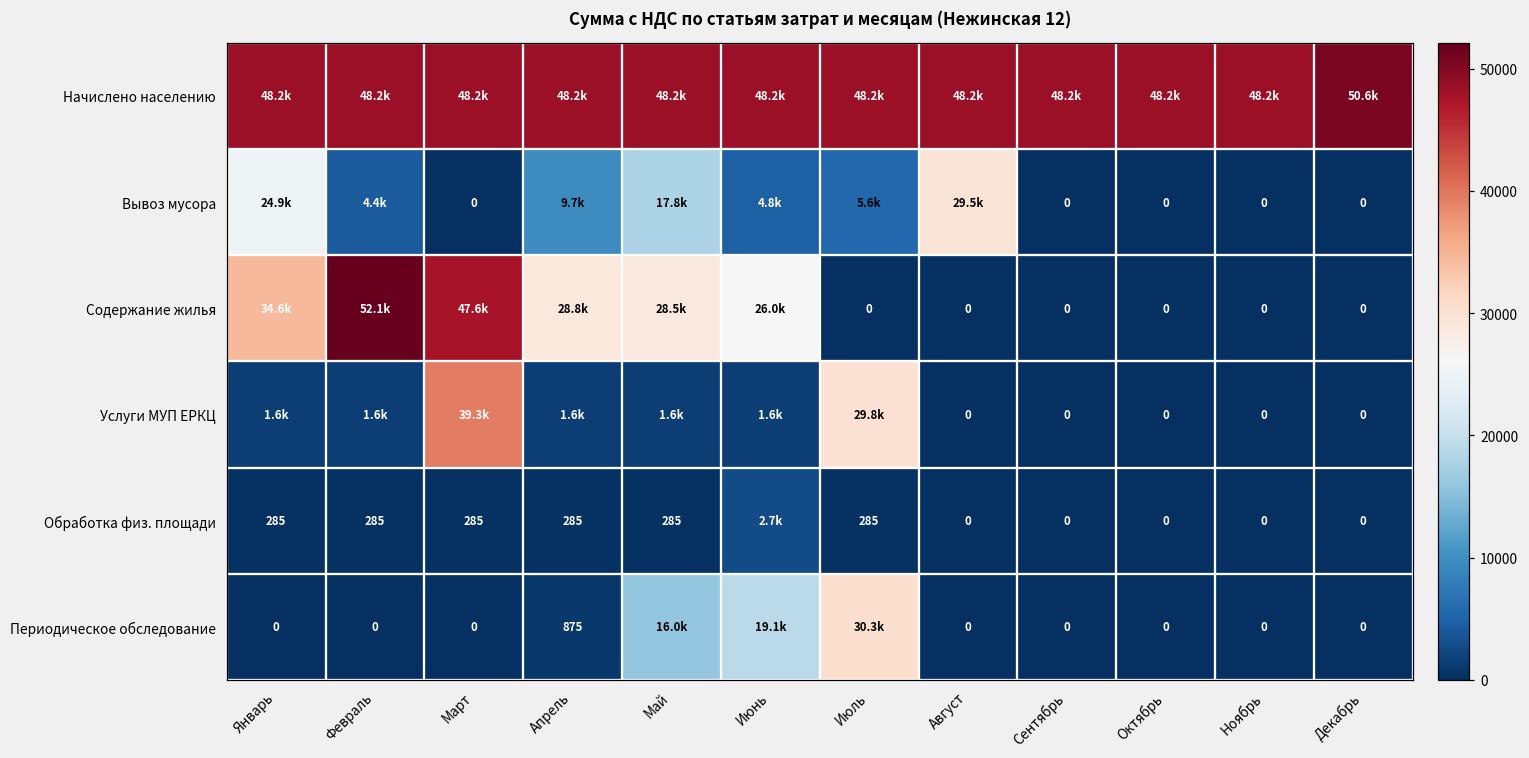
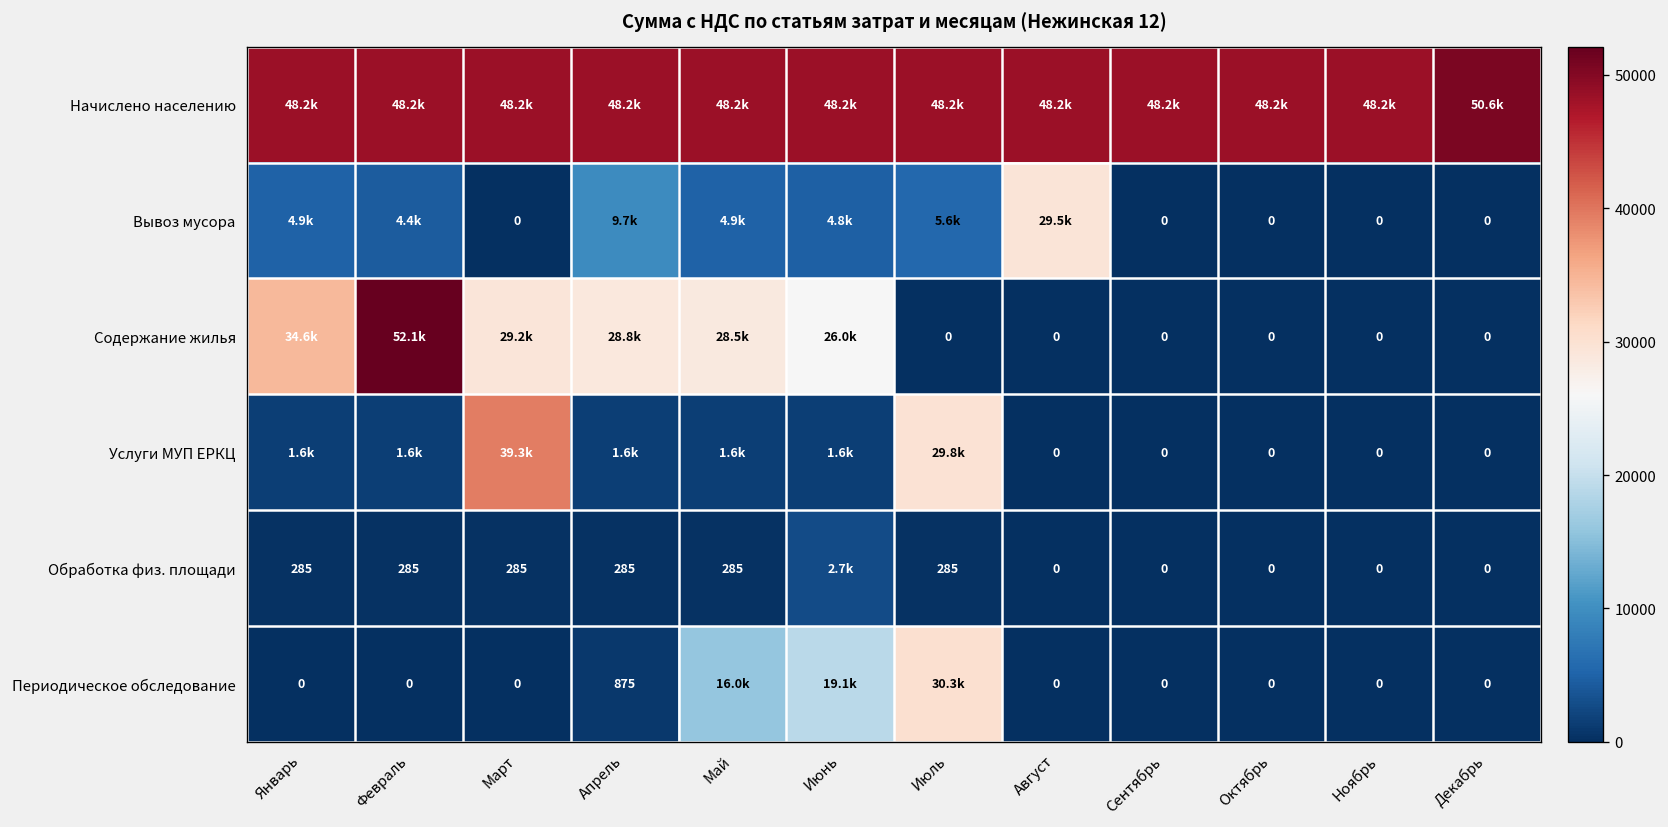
Вывоз мусора, Январь: 24.9k -> 4.9k
Вывоз мусора, Май: 17.8k -> 4.9k
Содержание жилья, Март: 47.6k -> 29.2k
